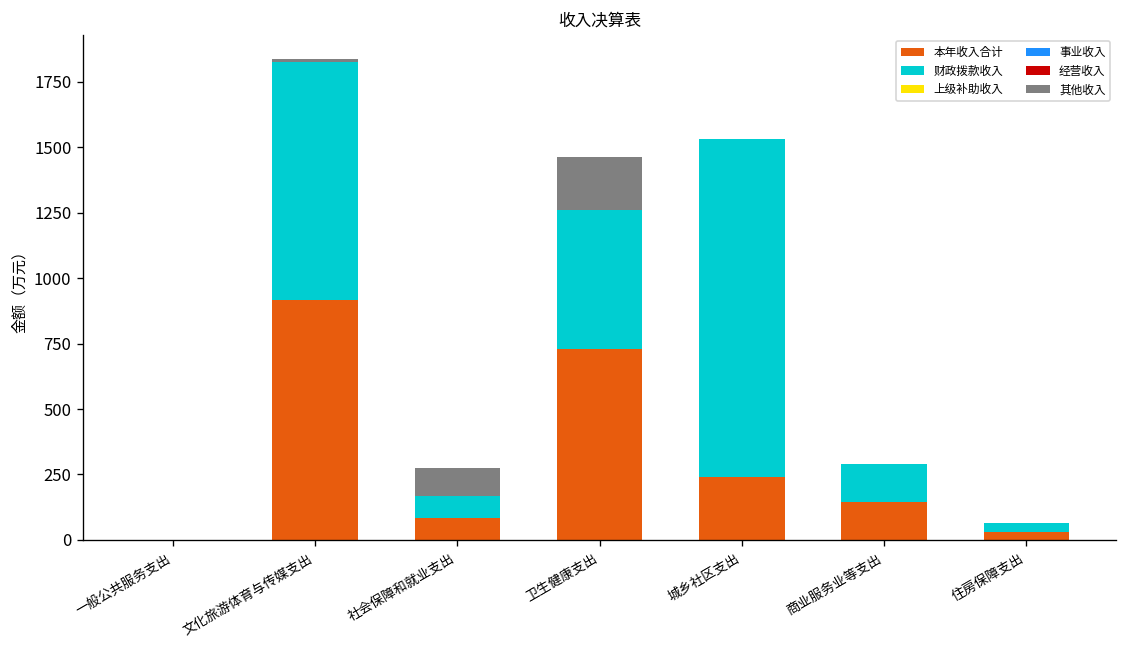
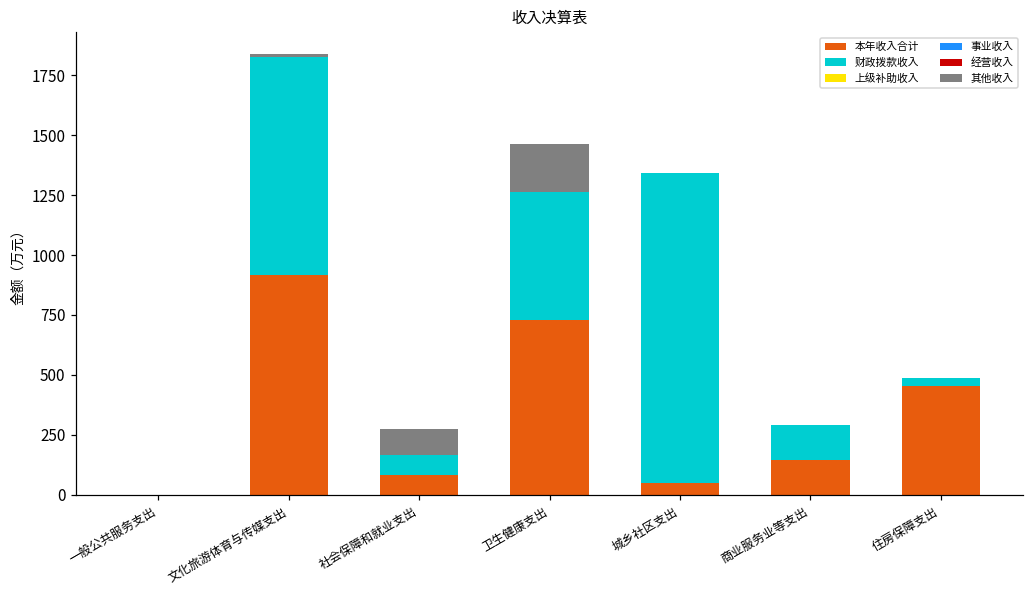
本年收入合计, 城乡社区支出: 240 -> 50
本年收入合计, 住房保障支出: 30 -> 450
